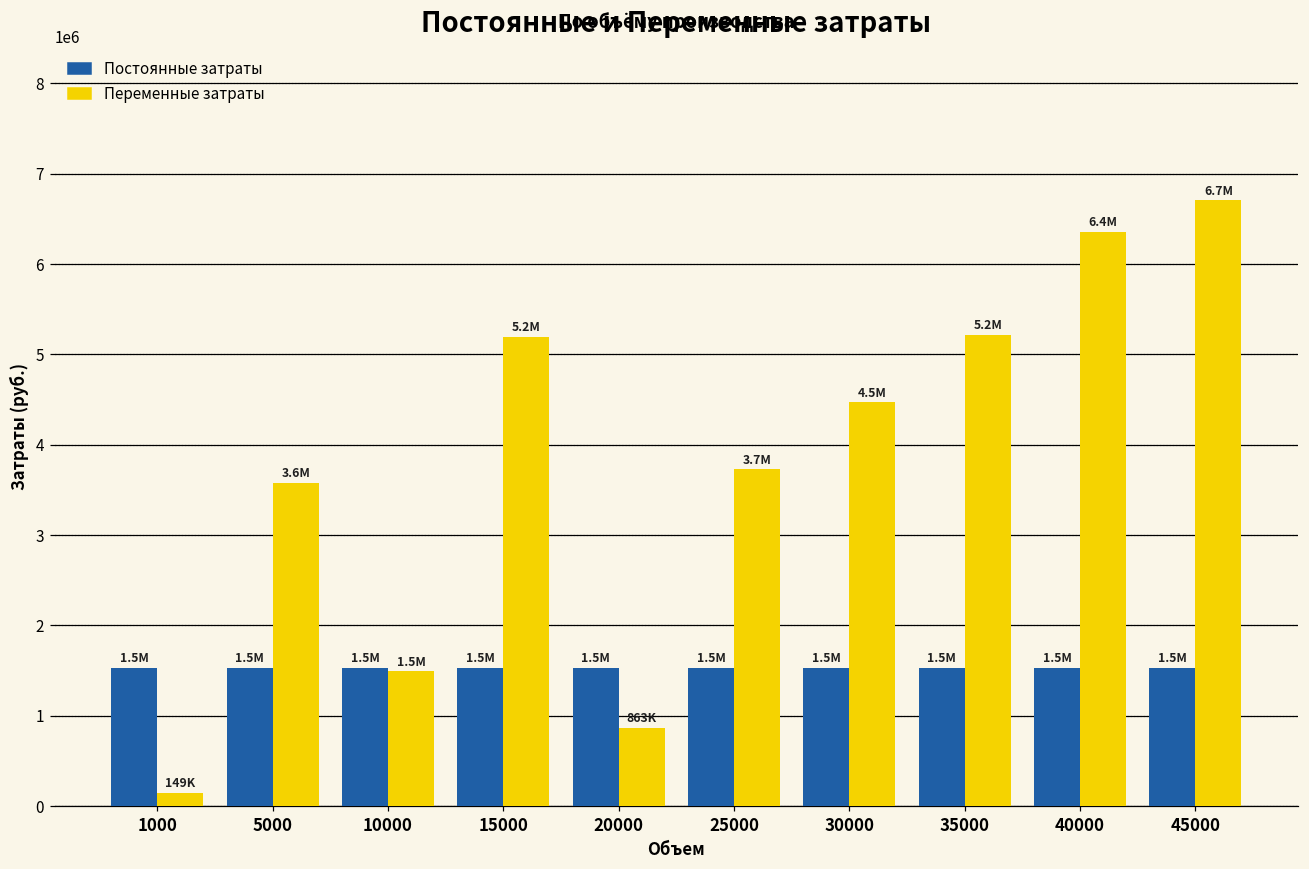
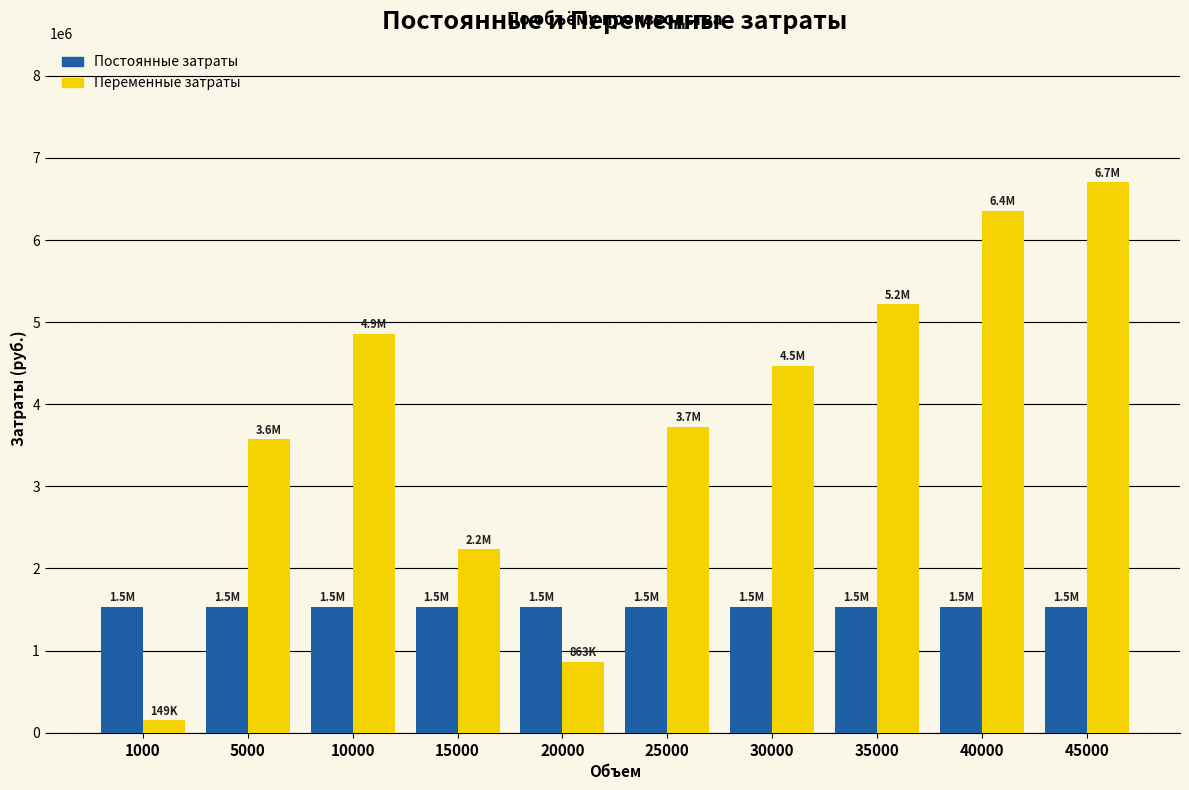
Переменные затраты, 10000: 1.5M -> 4.9M
Переменные затраты, 15000: 5.2M -> 2.2M
